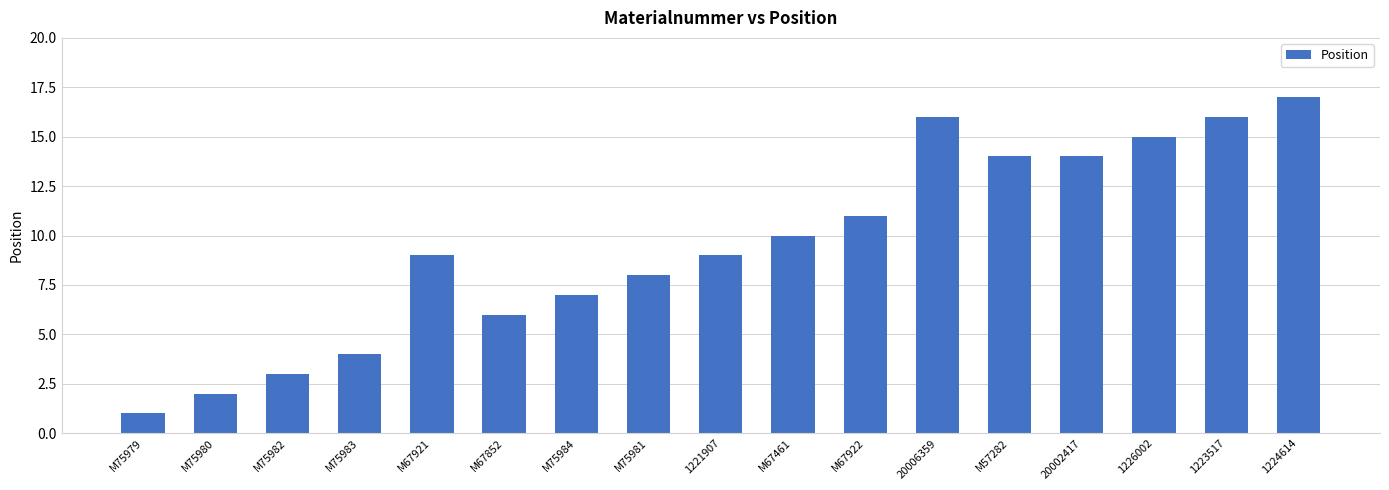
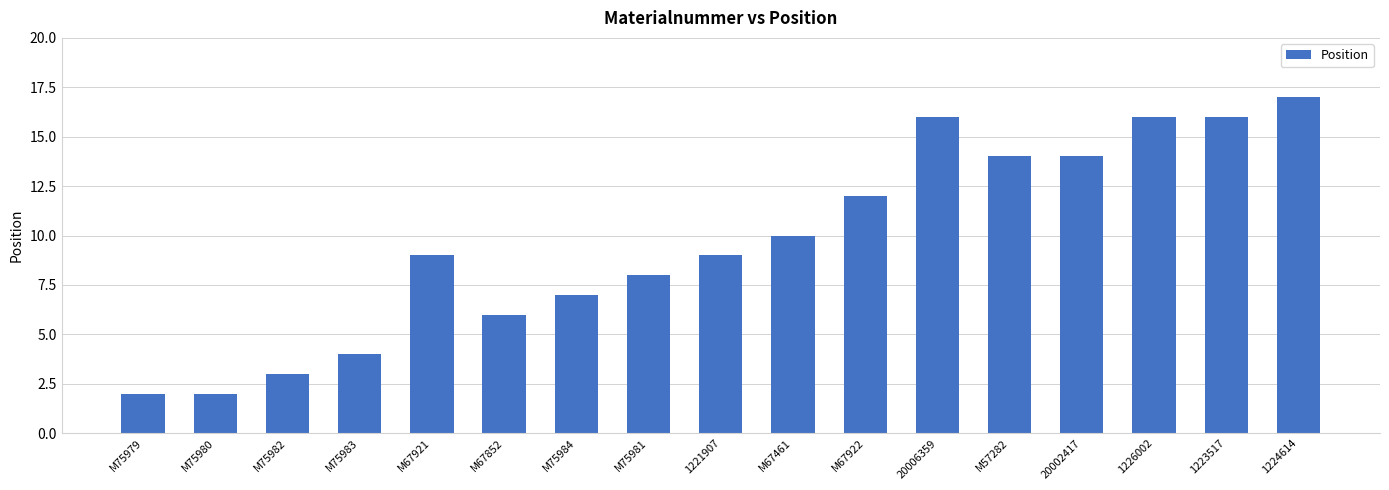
M75979: 1 -> 2
M67922: 11 -> 12
1226002: 15 -> 16
